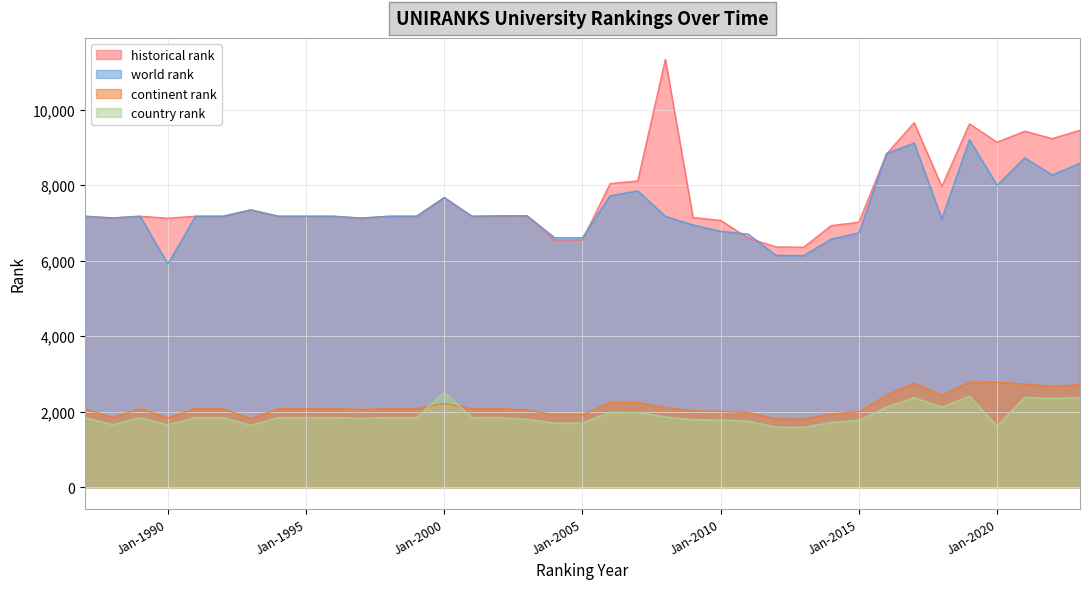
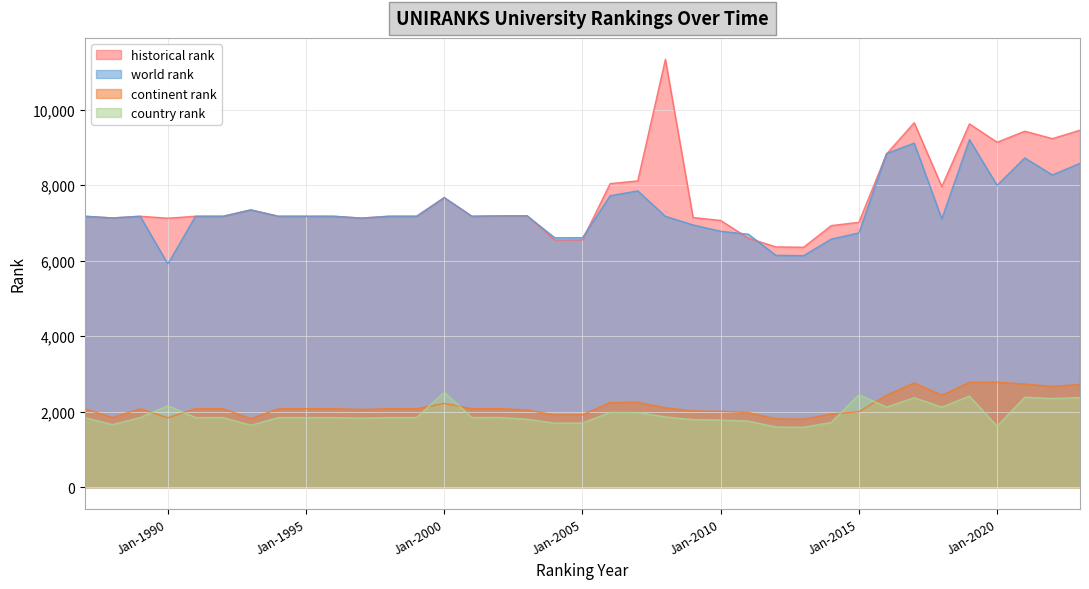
country rank, Jan-1990: 1,700 -> 2,200
country rank, Jan-2015: 1,800 -> 2,400
